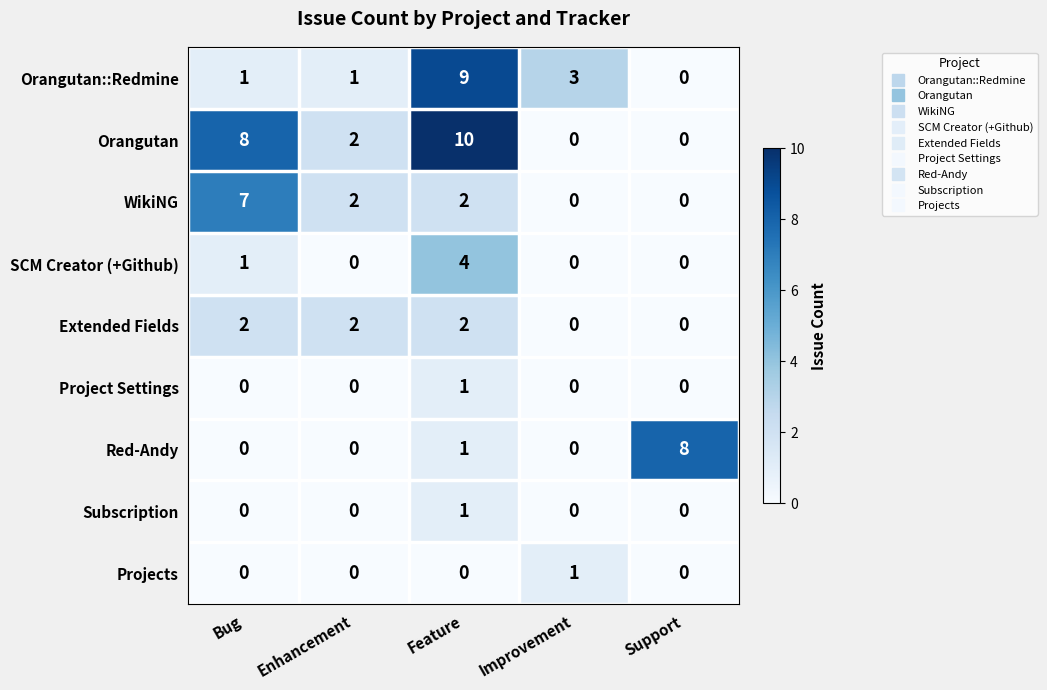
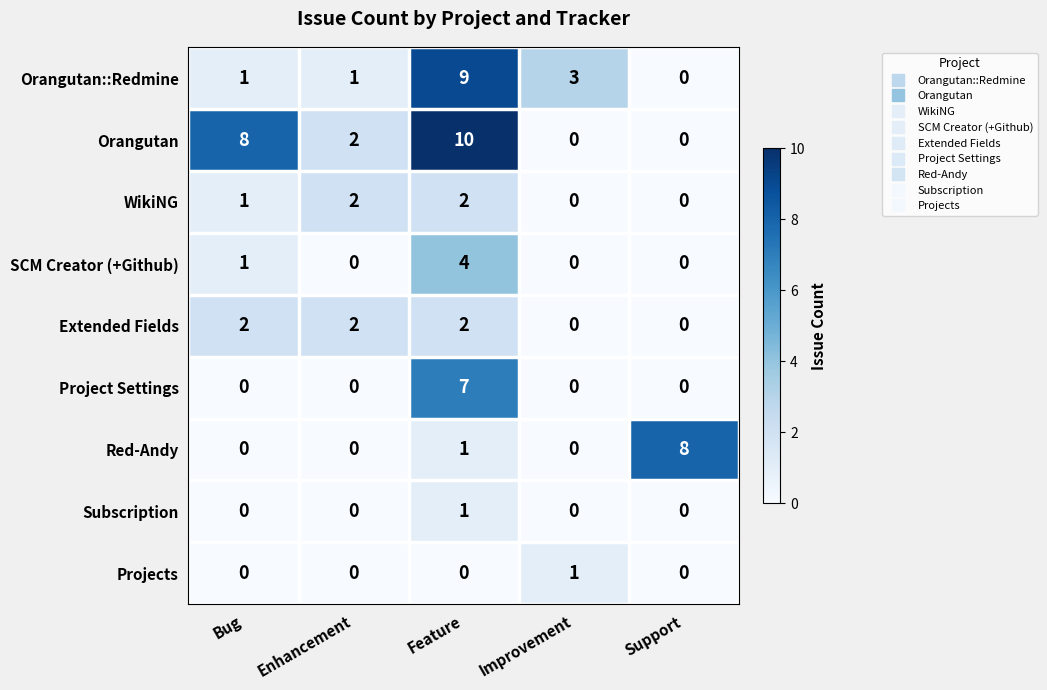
WikiNG, Bug: 7 -> 1
Project Settings, Feature: 1 -> 7
